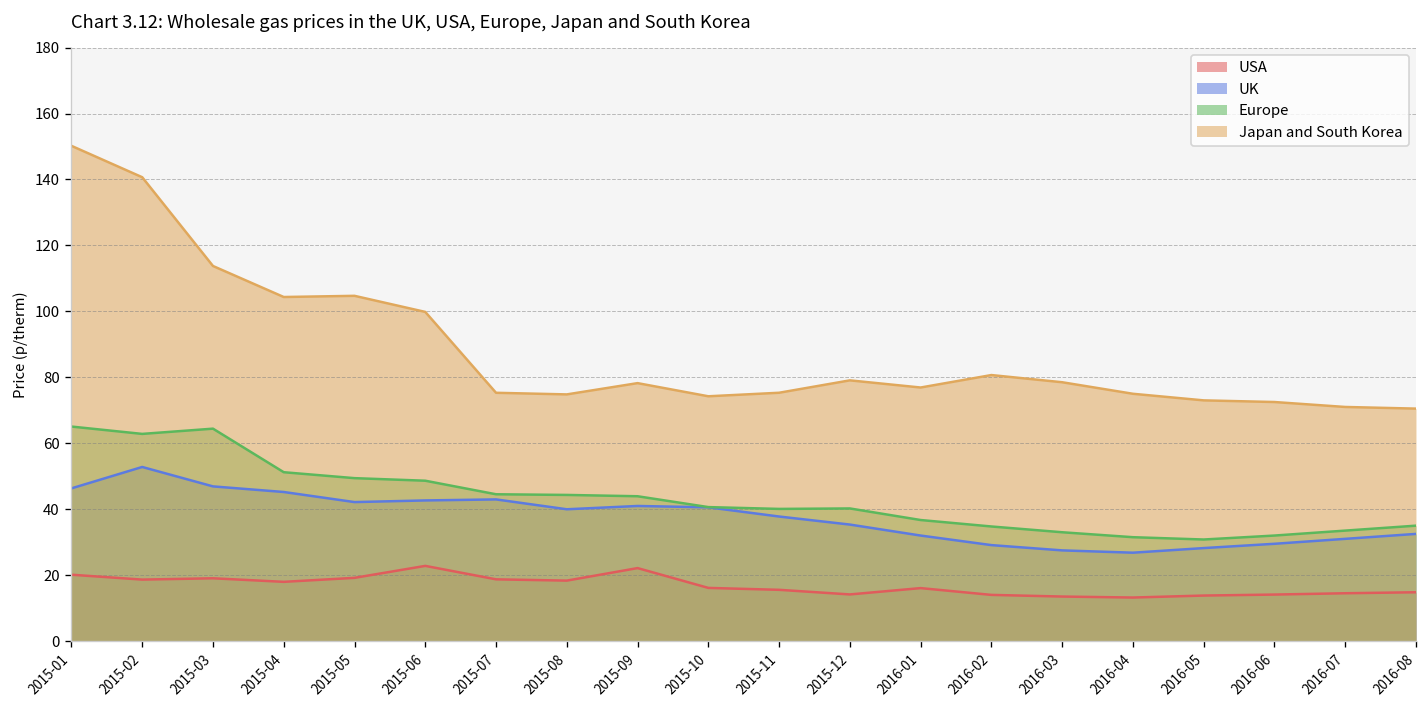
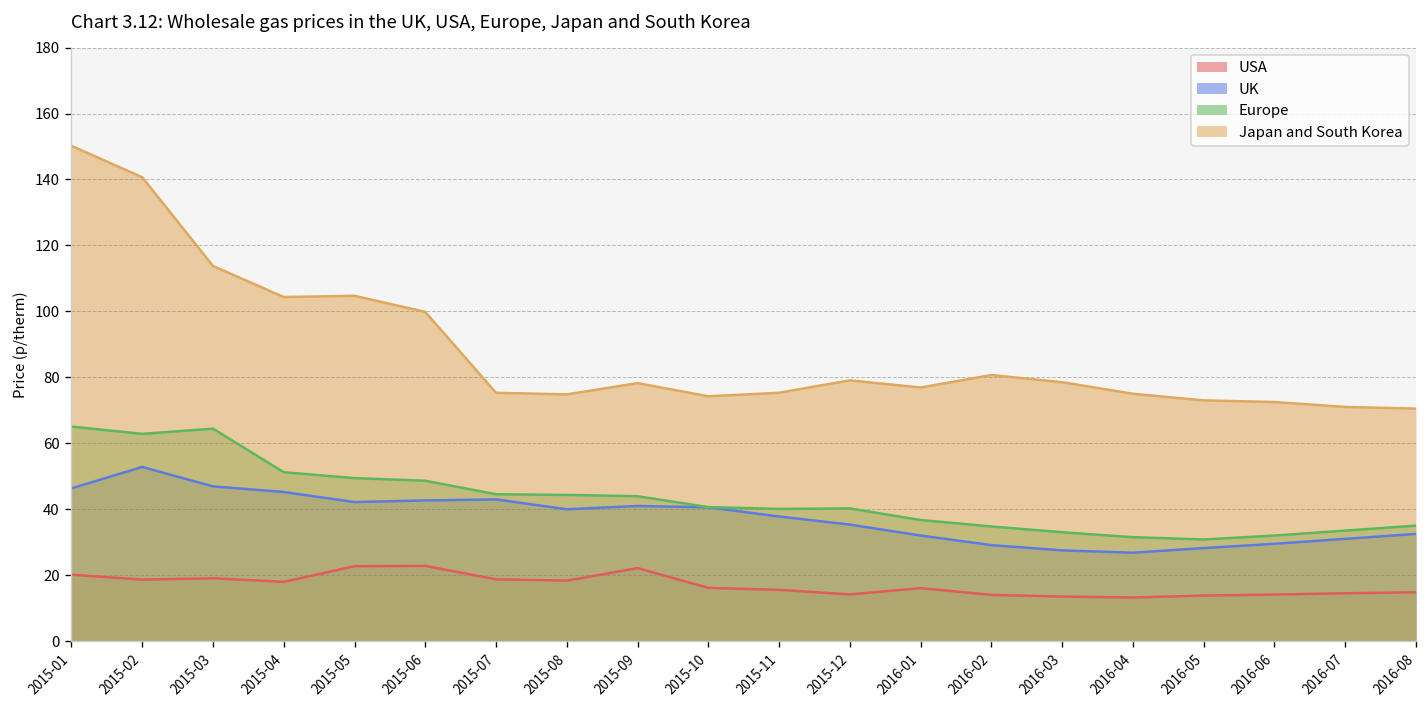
USA, 2015-05: 19 -> 23
